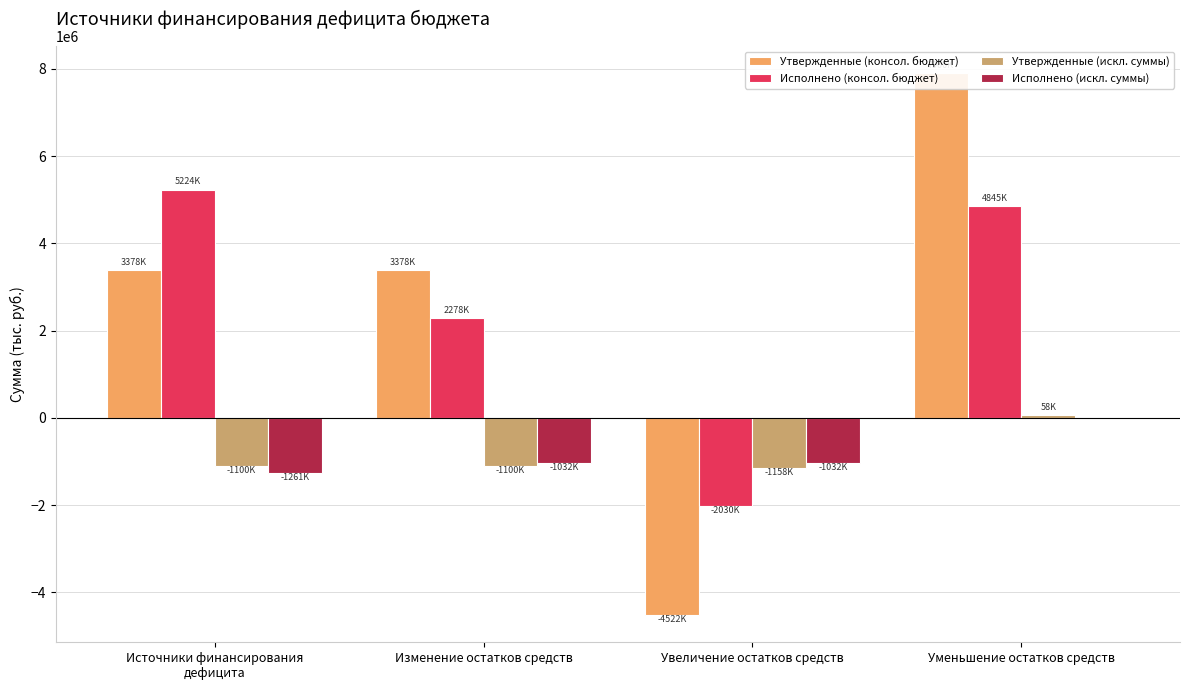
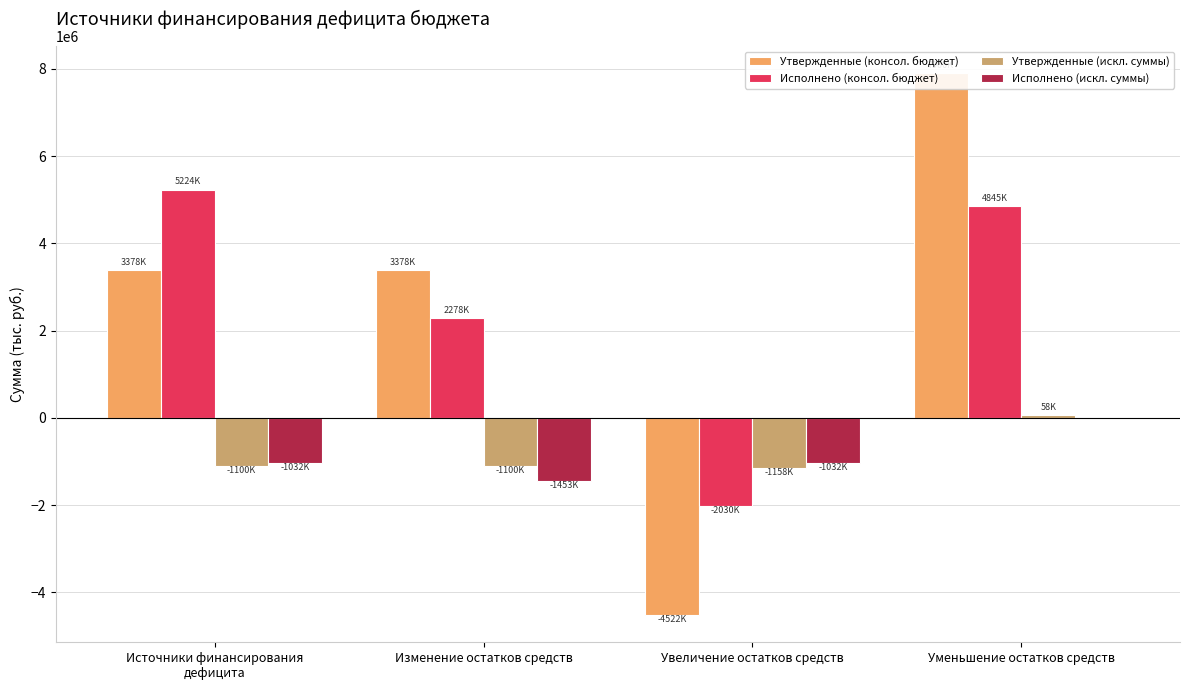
Исполнено (искл. суммы), Источники финансирования дефицита: -1261K -> -1032K
Исполнено (искл. суммы), Изменение остатков средств: -1032K -> -1453K
